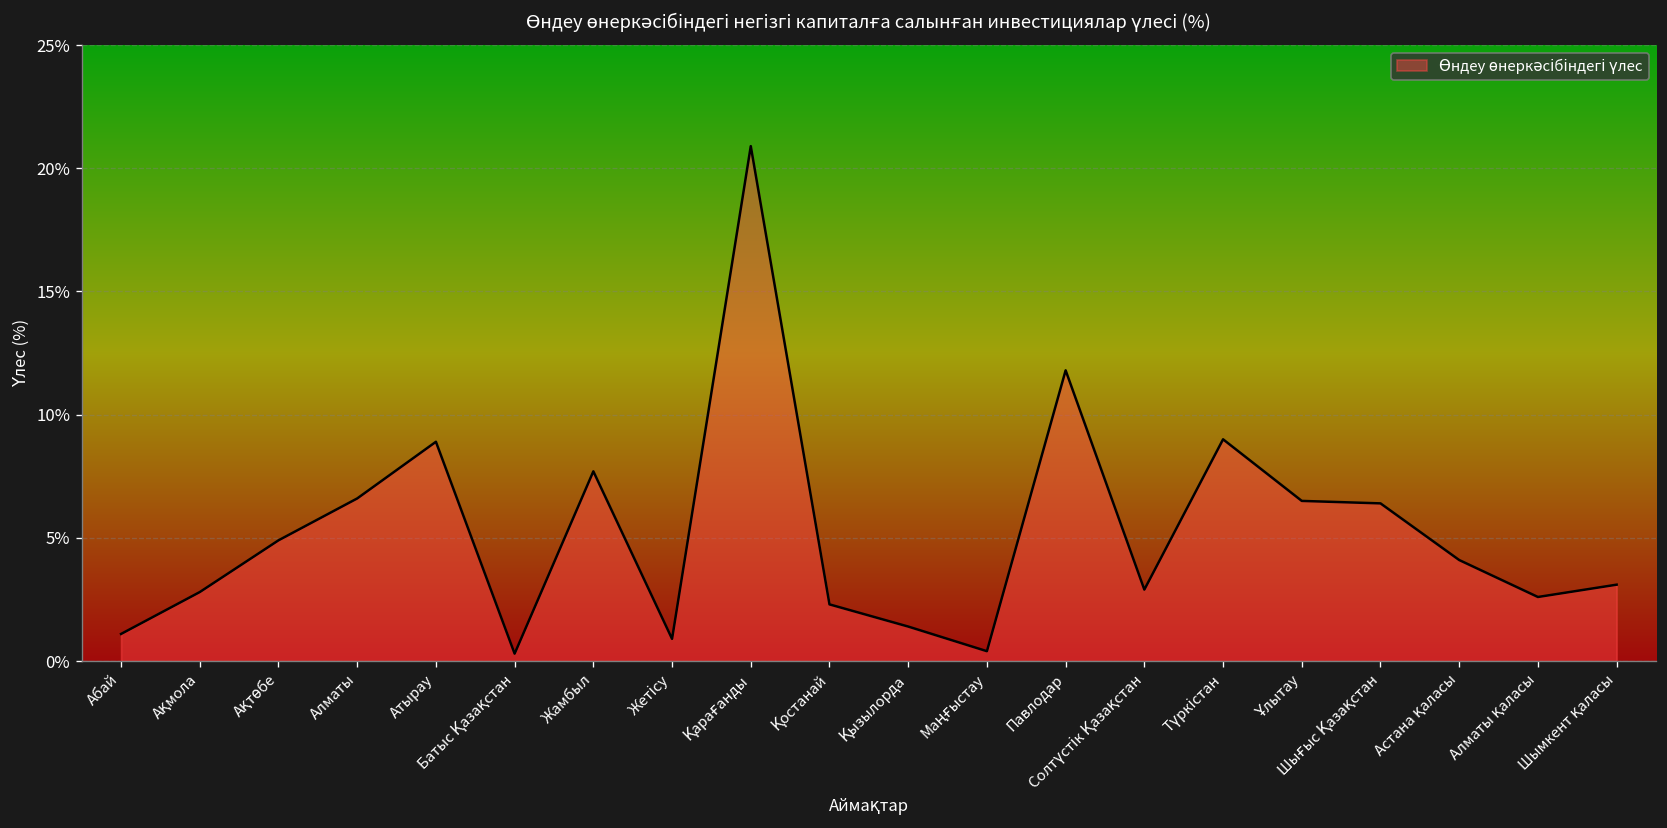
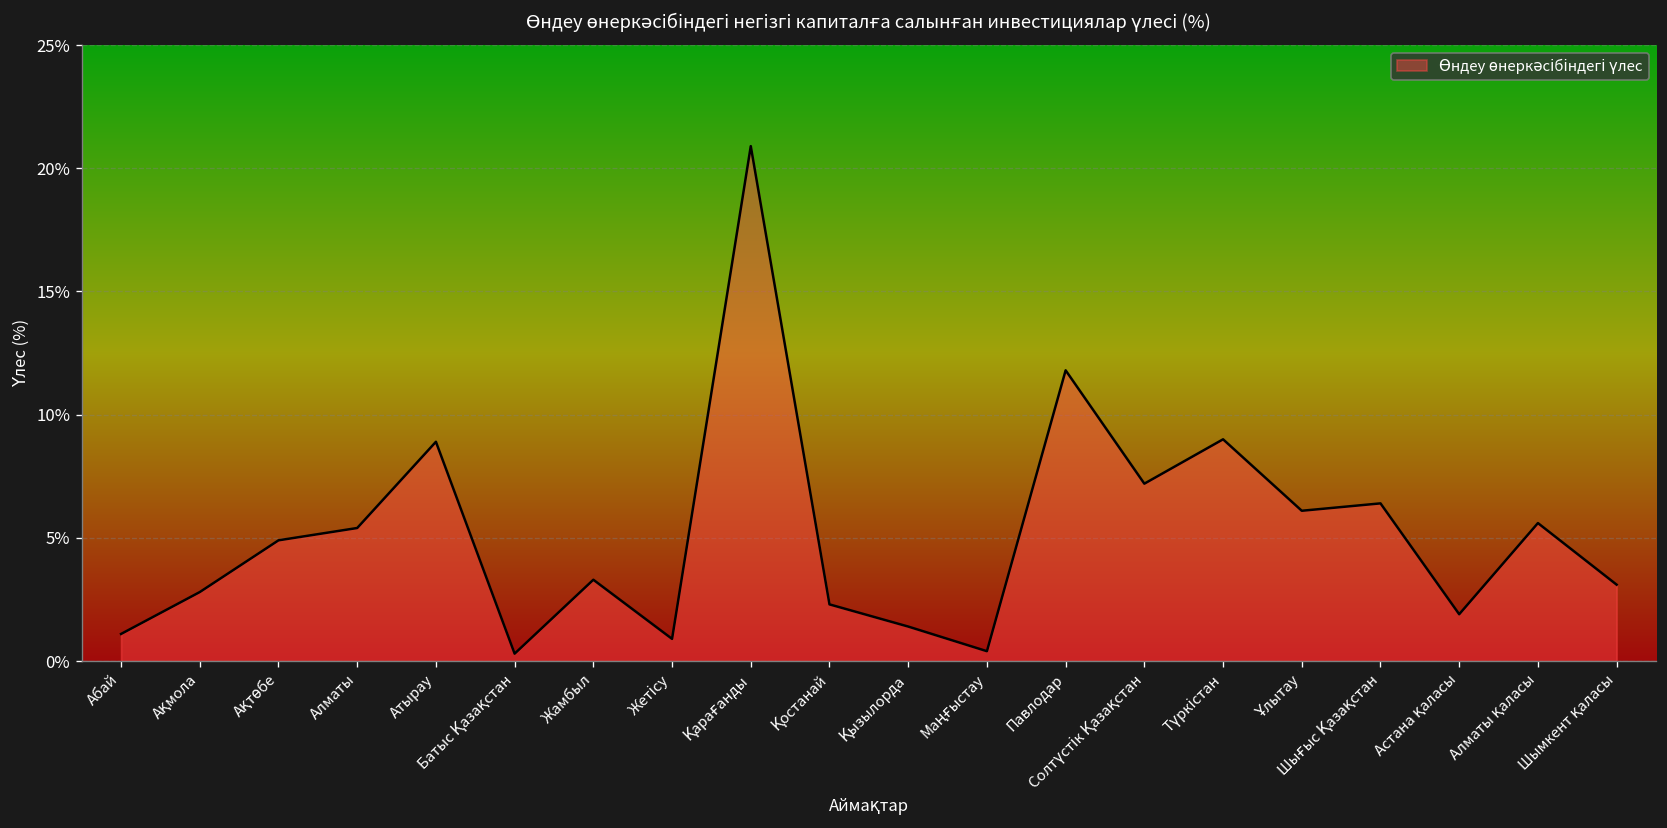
Алматы: 6.6% -> 5.4%
Жамбыл: 7.7% -> 3.3%
Солтүстік Қазақстан: 2.9% -> 7.2%
Ұлытау: 6.5% -> 6.1%
Астана қаласы: 4.1% -> 1.9%
Алматы қаласы: 2.6% -> 5.6%
